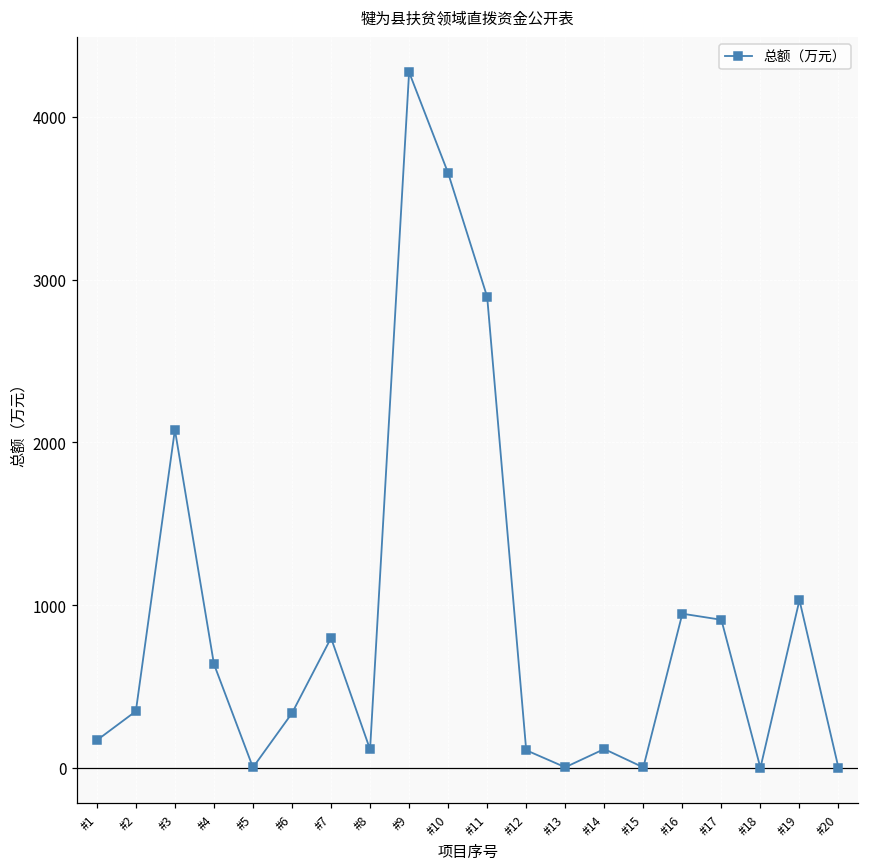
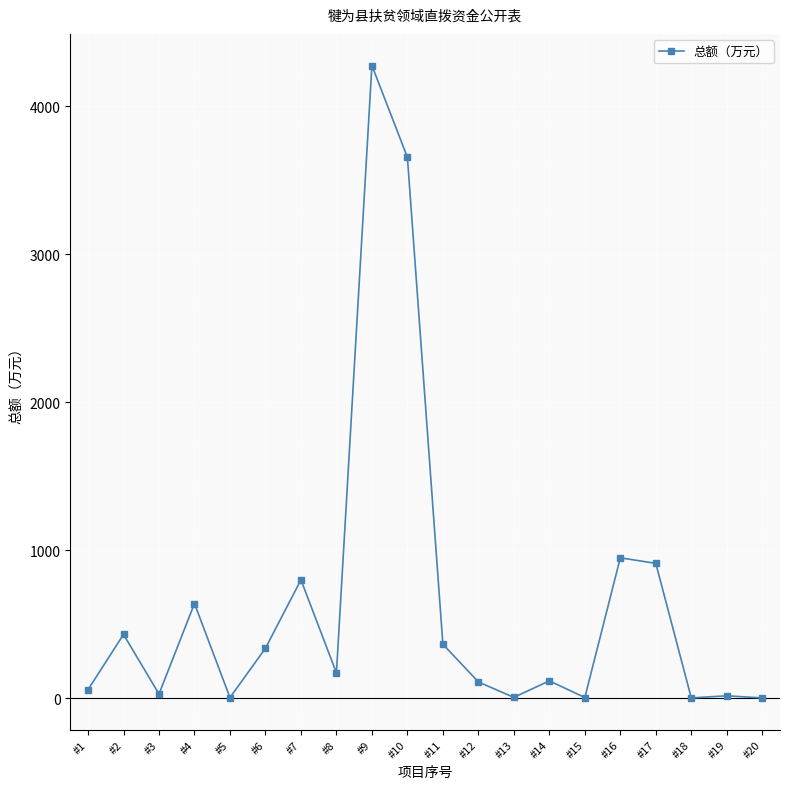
#1: 170 -> 60
#2: 350 -> 430
#3: 2080 -> 30
#8: 110 -> 170
#11: 2890 -> 360
#19: 1030 -> 20
